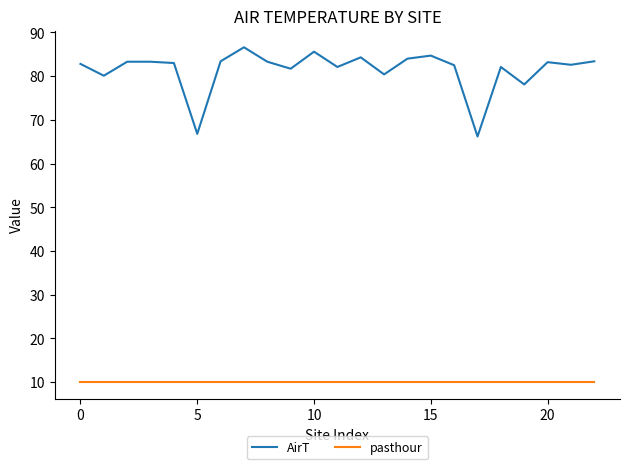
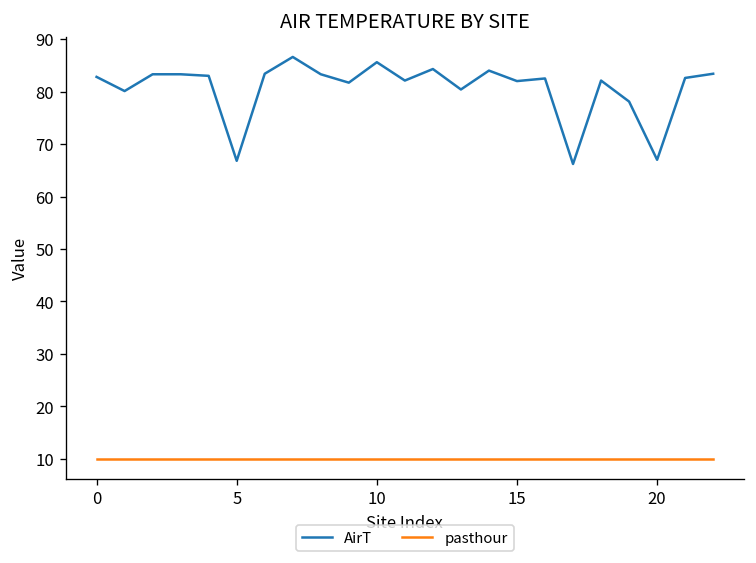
AirT, 15: 85 -> 82
AirT, 20: 83 -> 67
